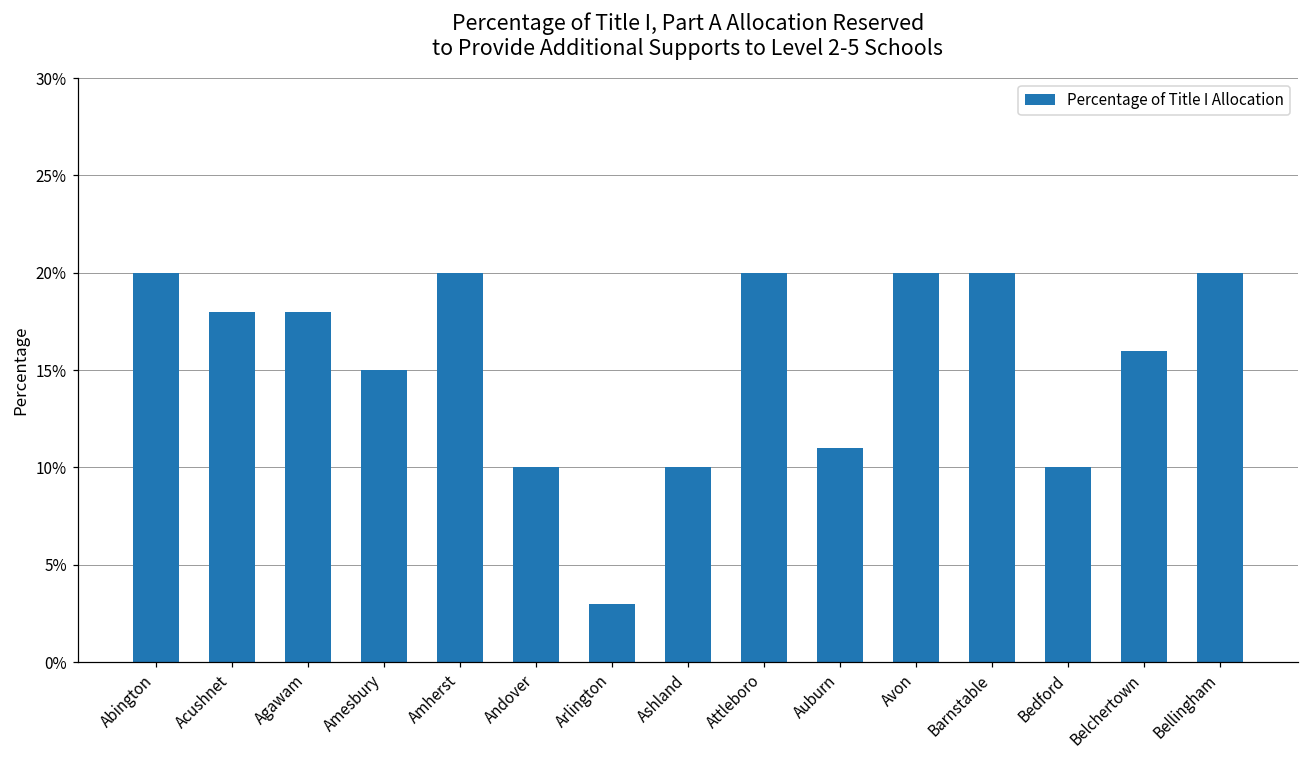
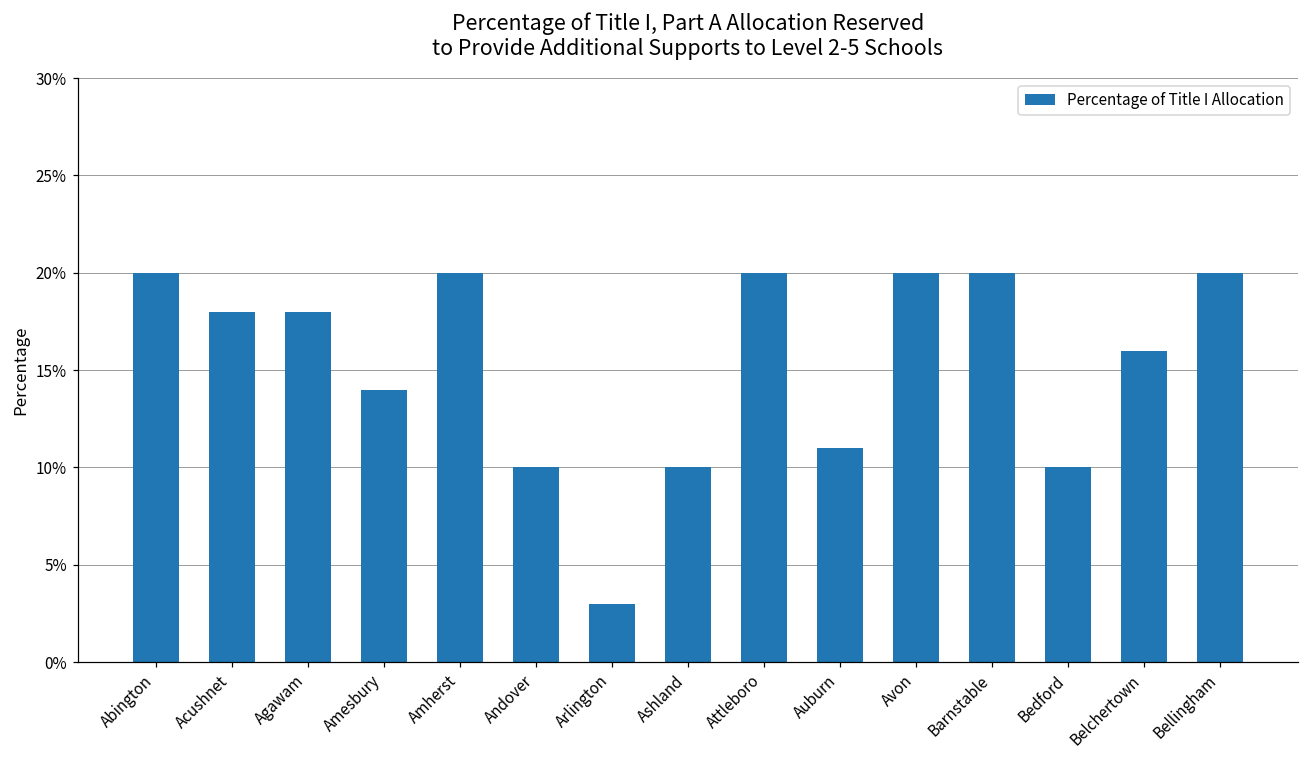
Amesbury: 15.0% -> 14.0%
